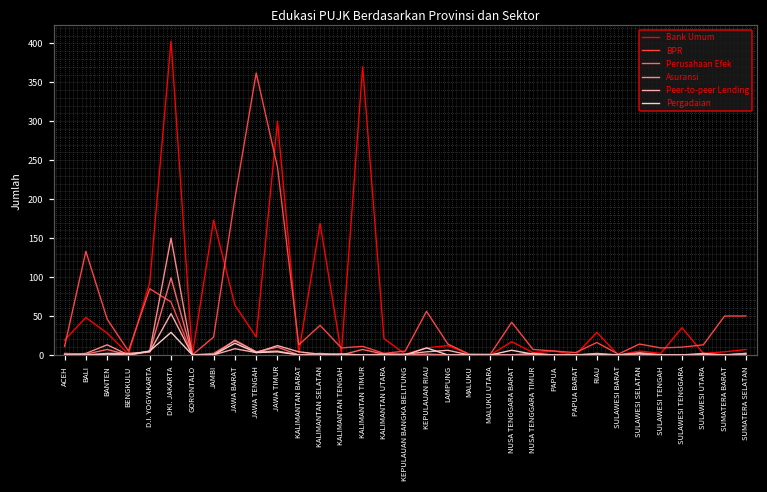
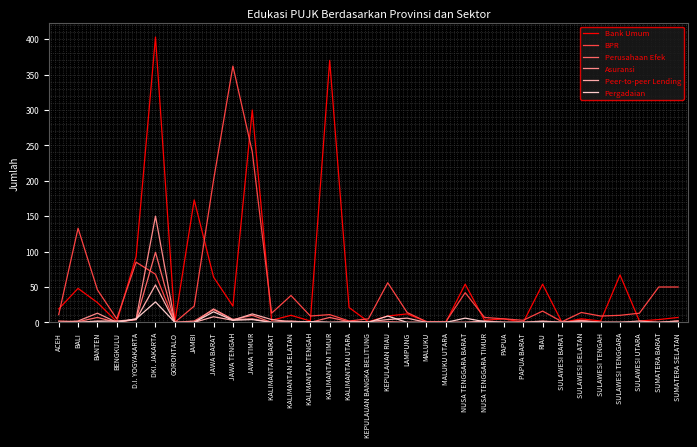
Bank Umum, KALIMANTAN SELATAN: 170 -> 10
Bank Umum, NUSA TENGGARA BARAT: 20 -> 50
Bank Umum, RIAU: 30 -> 50
Bank Umum, SULAWESI TENGGARA: 40 -> 70
